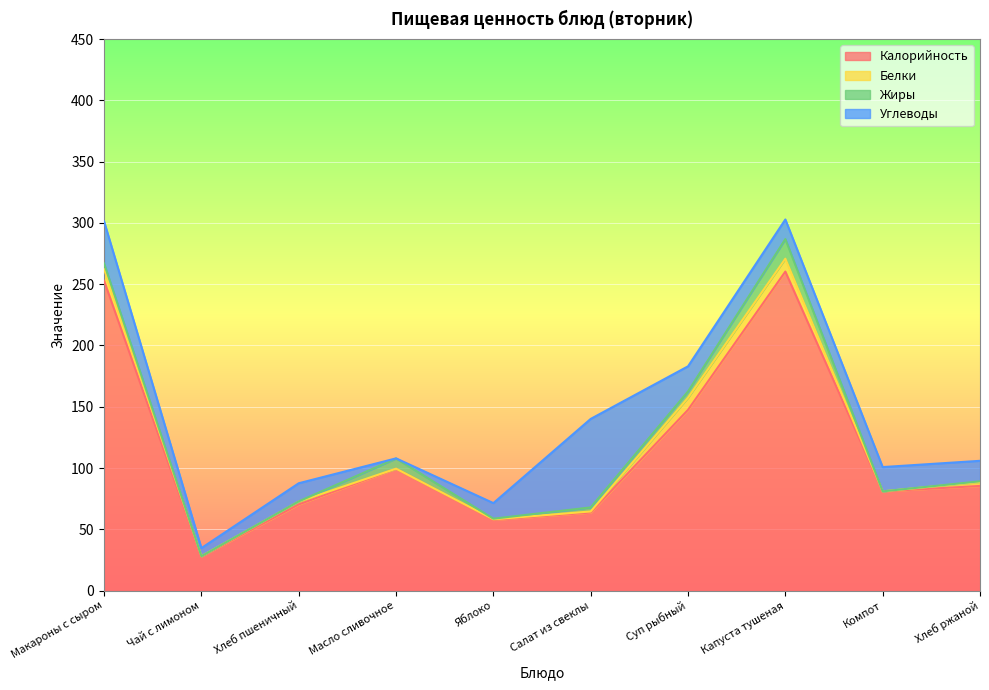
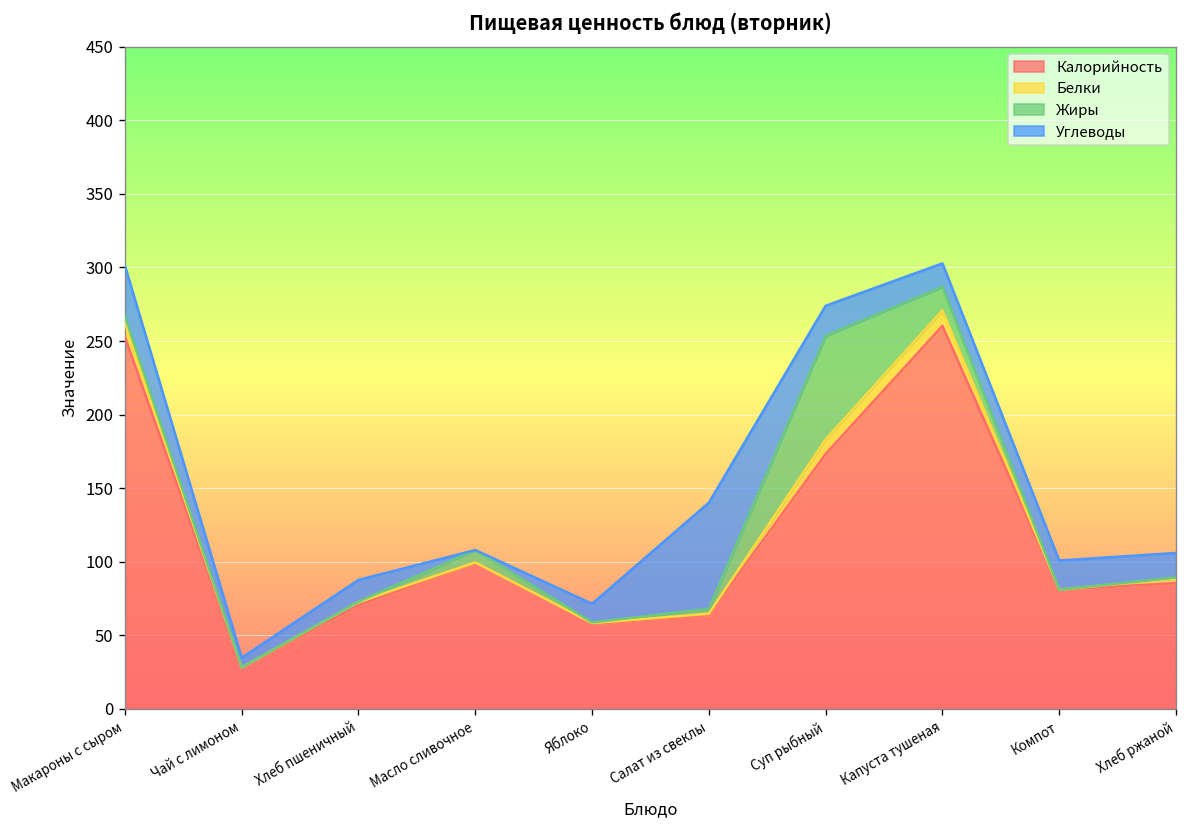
Калорийность, Суп рыбный: 148 -> 173
Жиры, Суп рыбный: 5 -> 70
